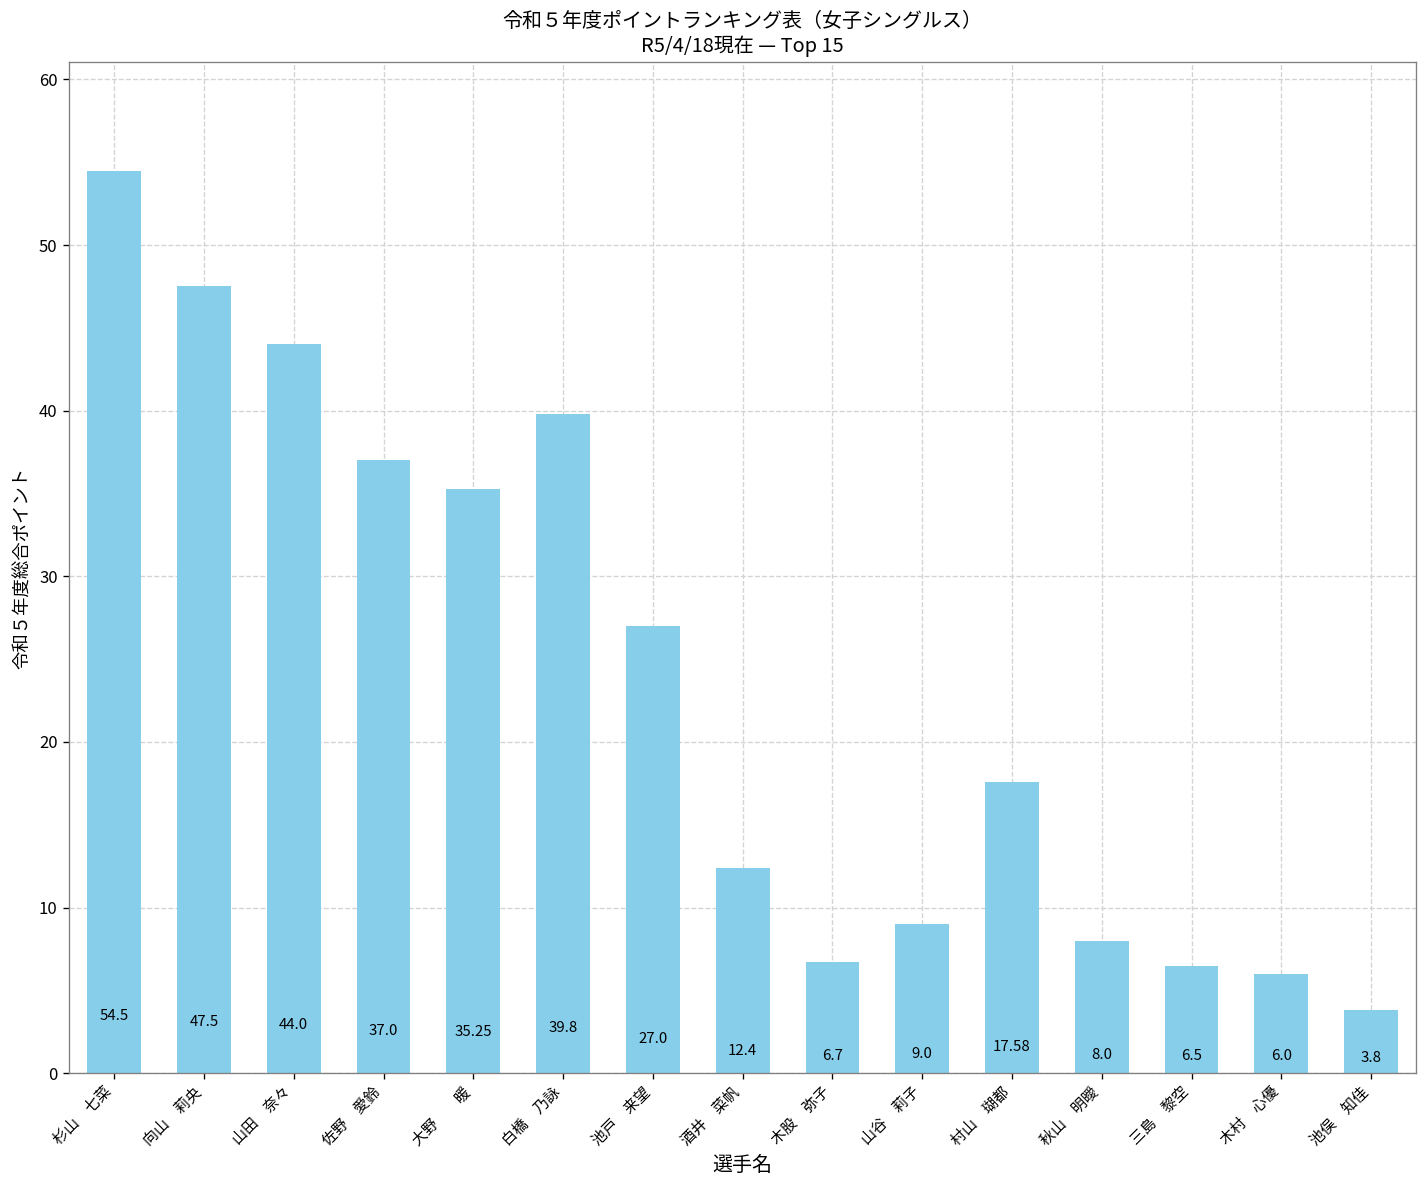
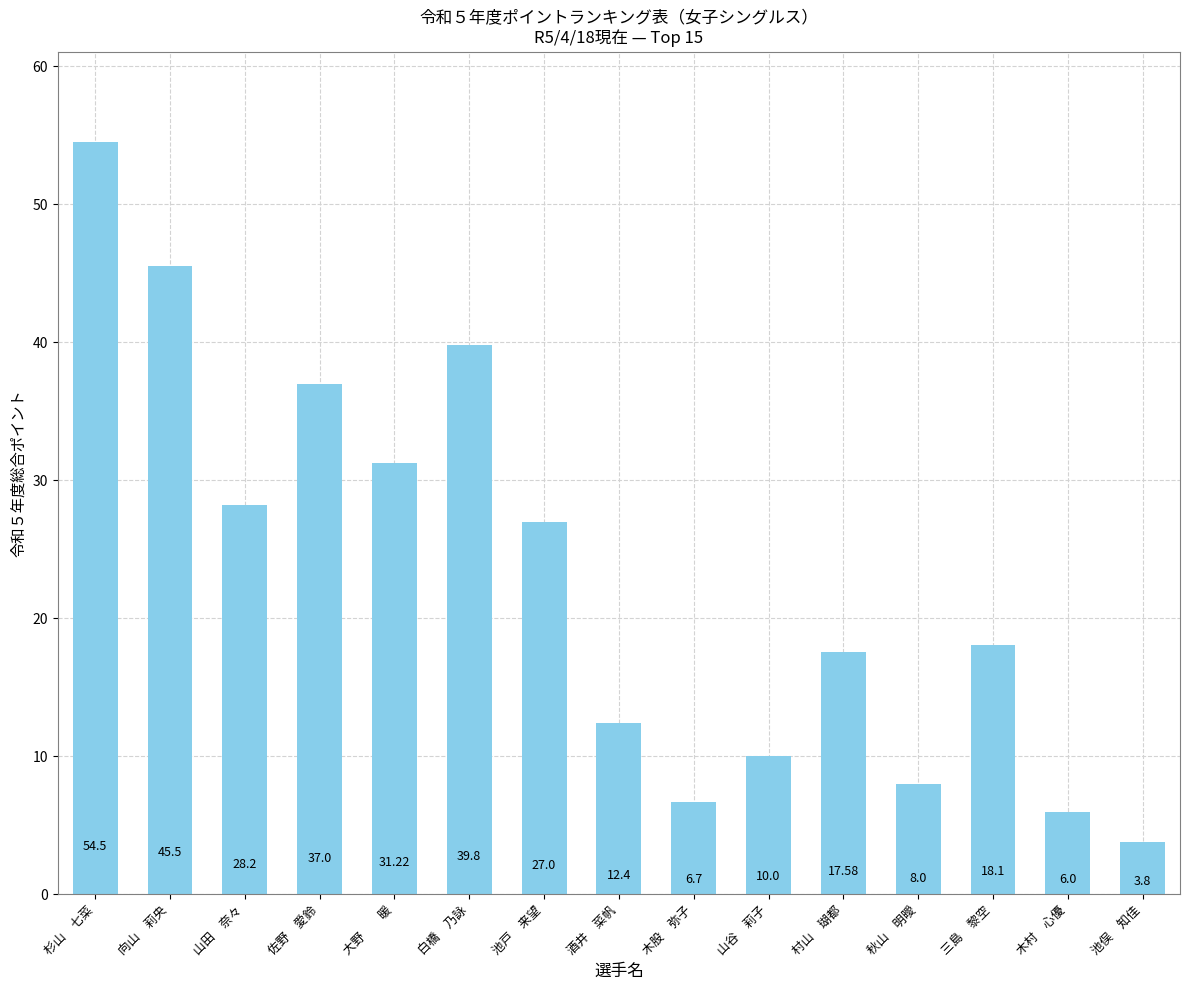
向山 莉央: 47.5 -> 45.5
山田 奈々: 44.0 -> 28.2
大野 暖: 35.25 -> 31.22
山谷 莉子: 9.0 -> 10.0
三島 黎空: 6.5 -> 18.1
